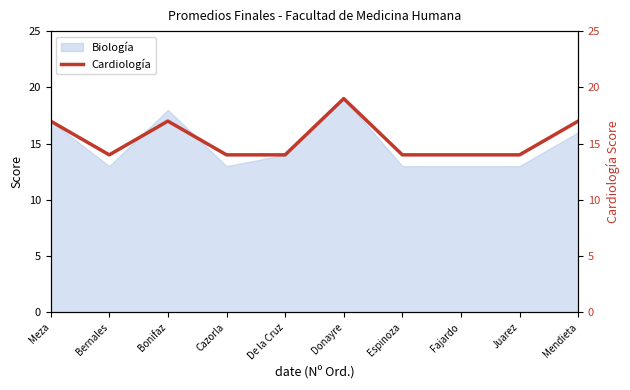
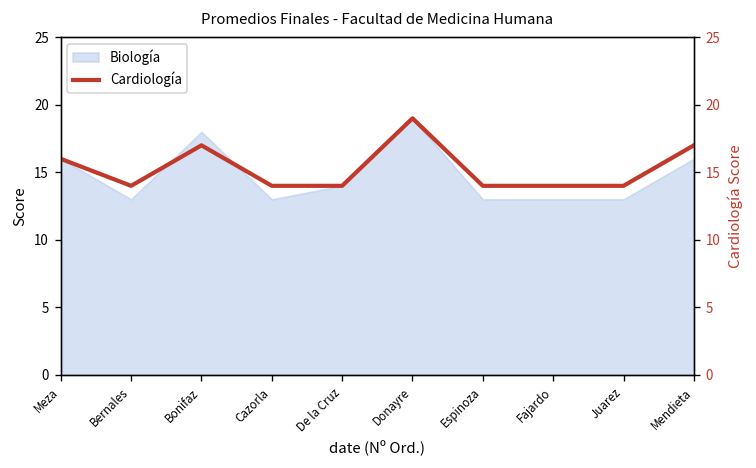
Biología, Meza: 17 -> 16
Cardiología, Meza: 17 -> 16
